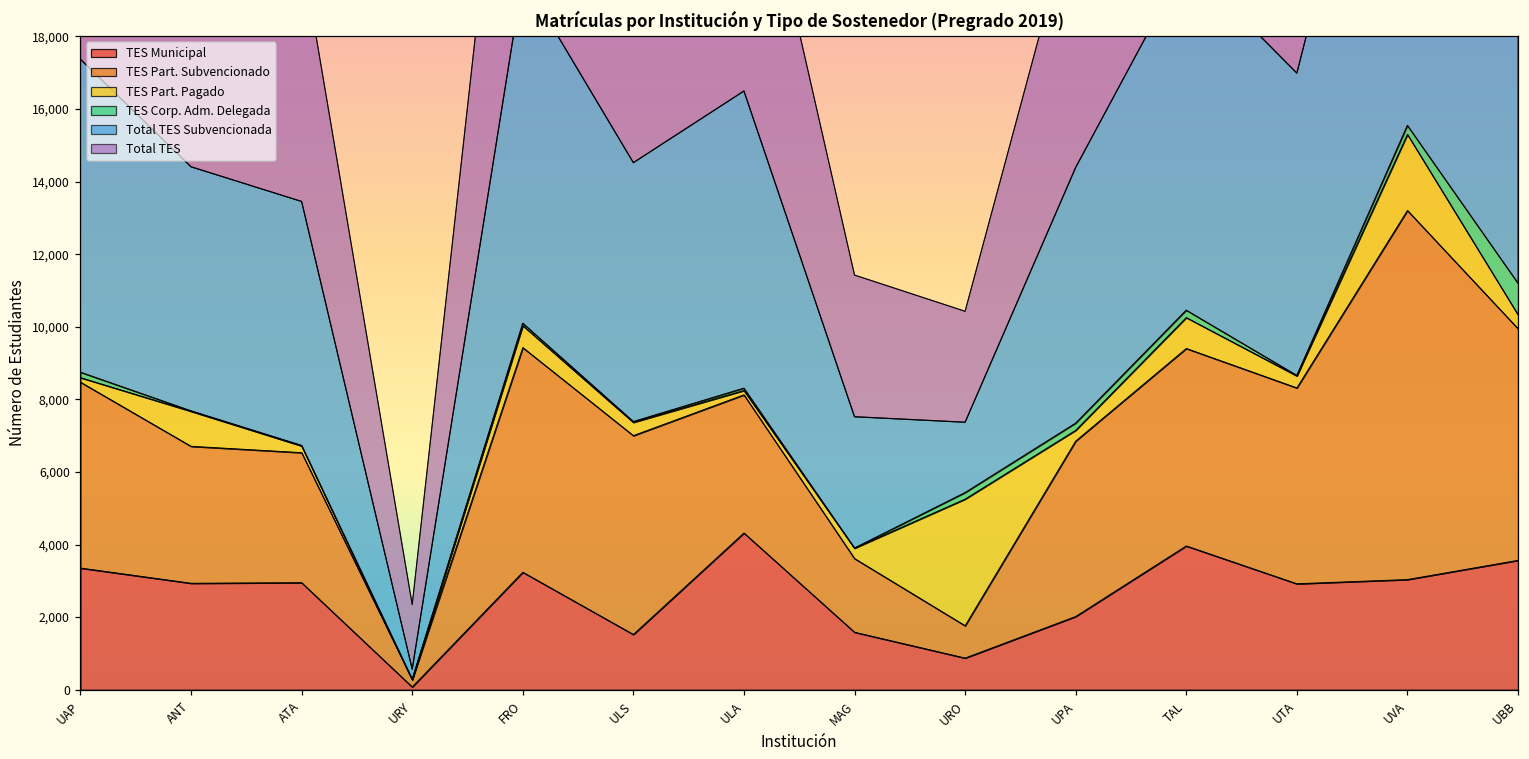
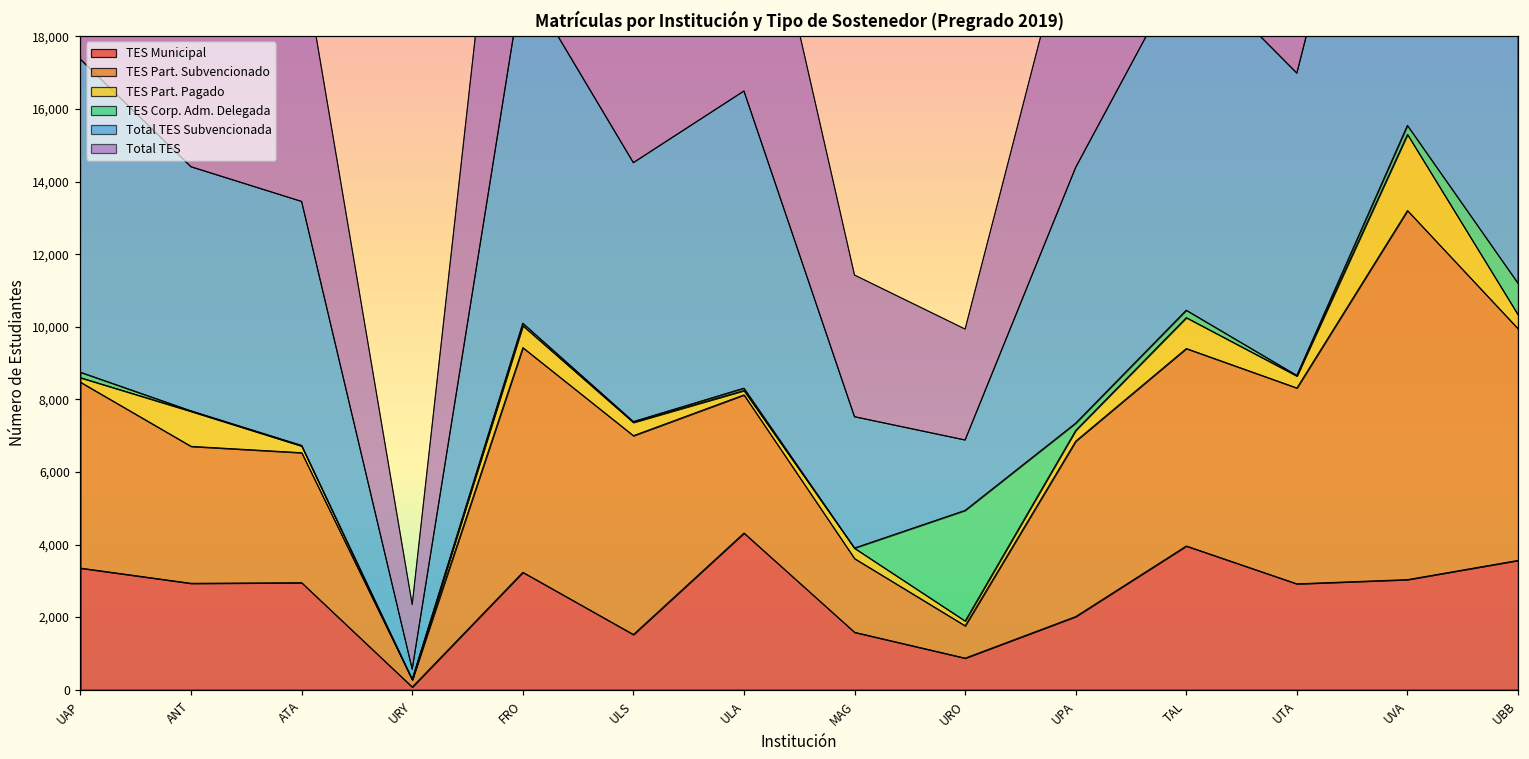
TES Part. Pagado, URO: 3,500 -> 100
TES Corp. Adm. Delegada, URO: 200 -> 3,000
